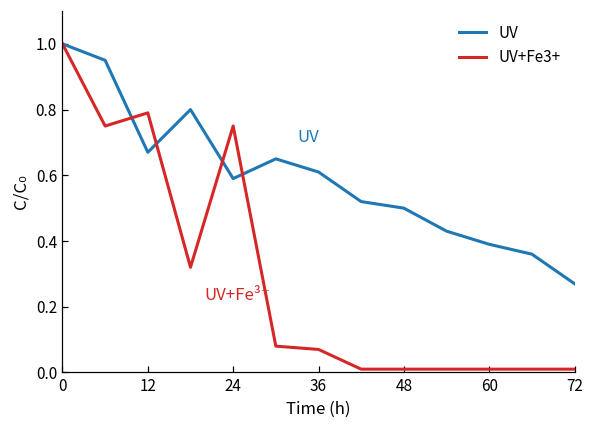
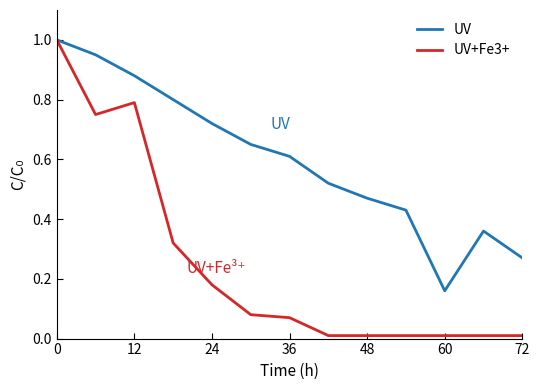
UV, 12: 0.67 -> 0.88
UV, 24: 0.59 -> 0.72
UV+Fe3+, 24: 0.75 -> 0.18
UV, 48: 0.50 -> 0.47
UV, 60: 0.39 -> 0.16
